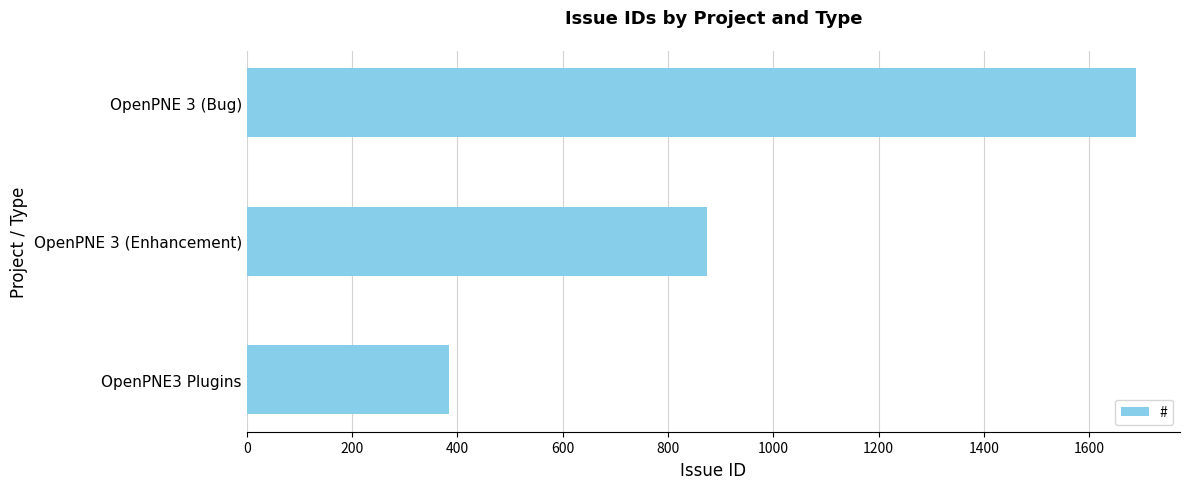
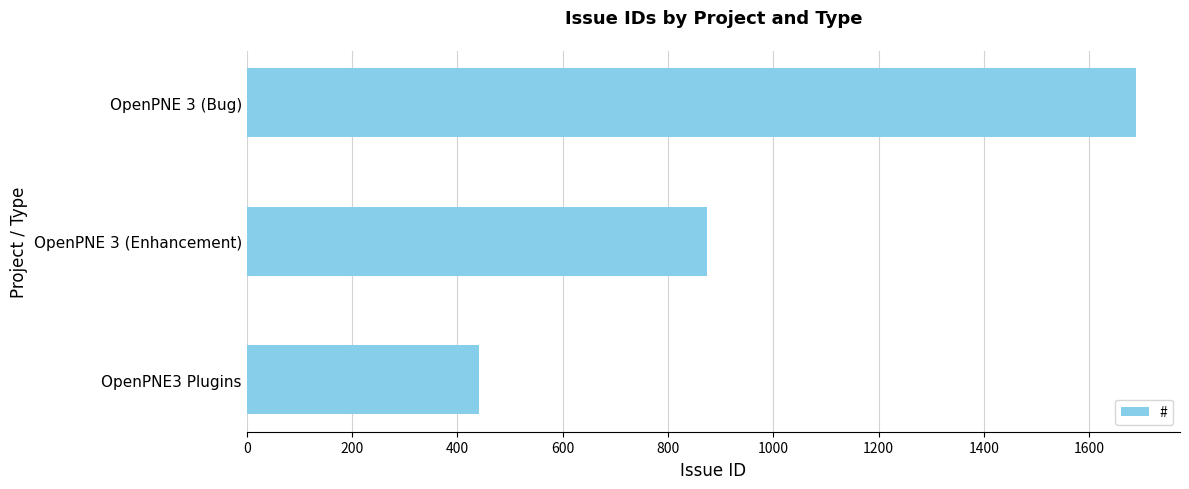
OpenPNE3 Plugins: 390 -> 440
